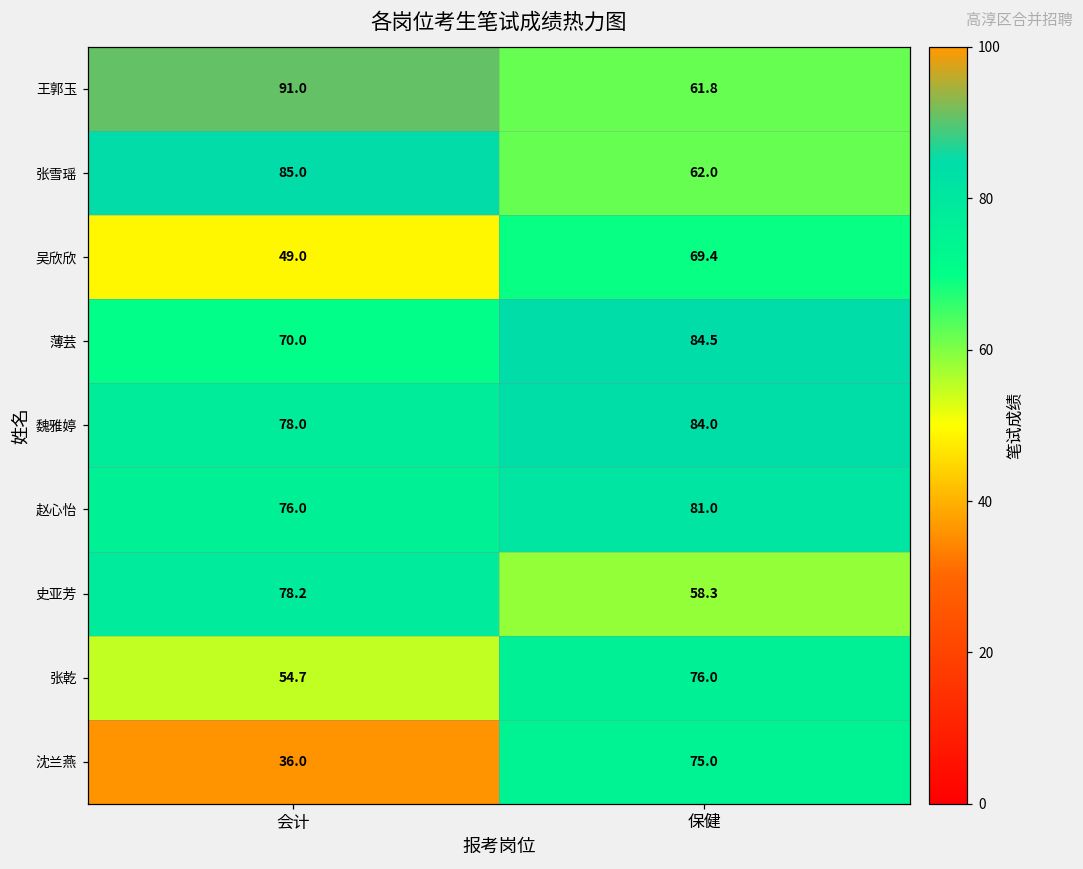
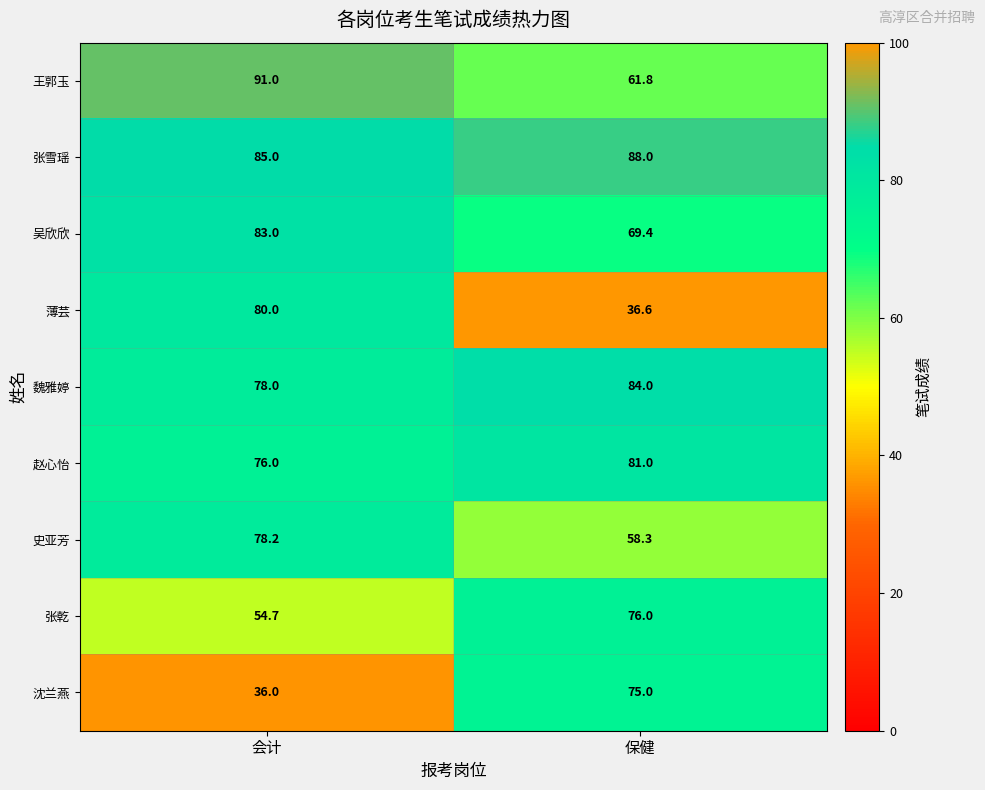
张雪瑶, 保健: 62.0 -> 88.0
吴欣欣, 会计: 49.0 -> 83.0
薄芸, 会计: 70.0 -> 80.0
薄芸, 保健: 84.5 -> 36.6
